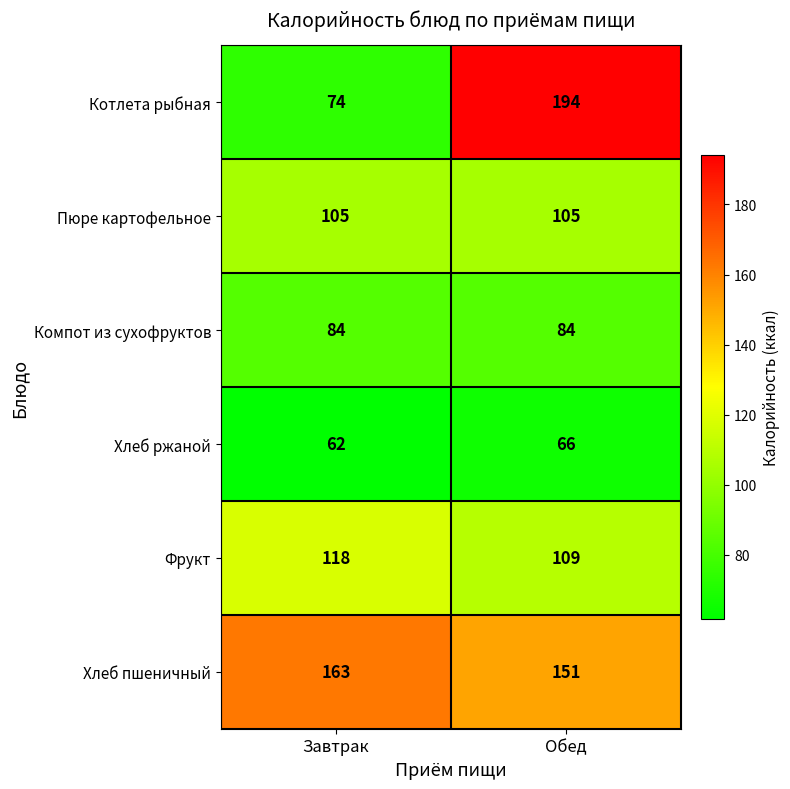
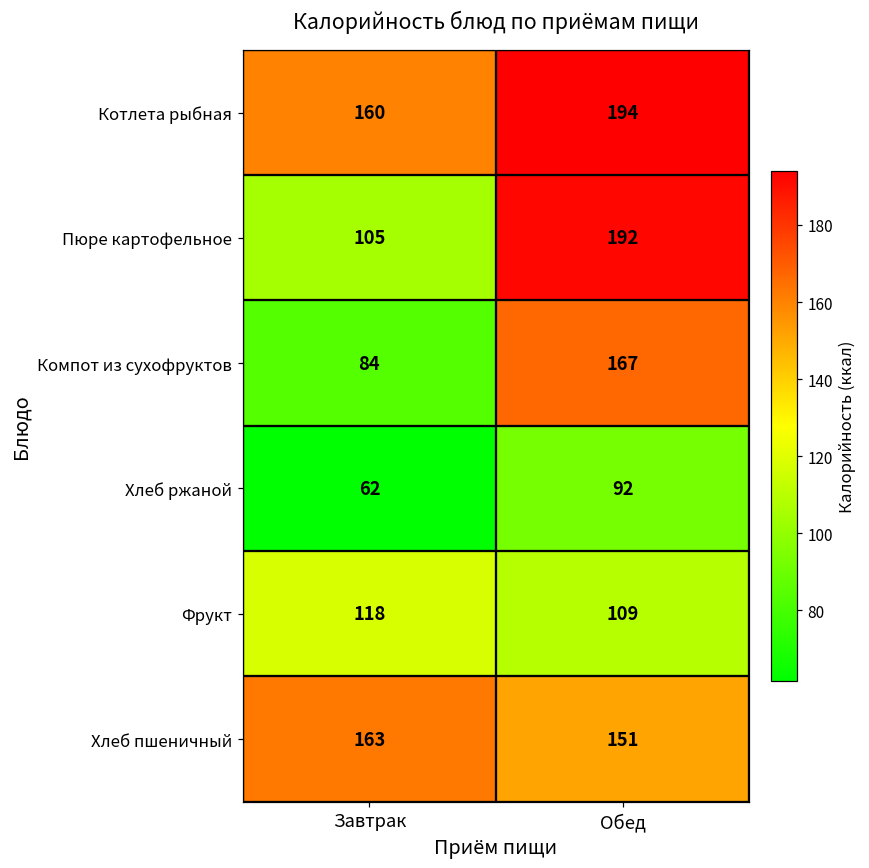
Котлета рыбная, Завтрак: 74 -> 160
Пюре картофельное, Обед: 105 -> 192
Компот из сухофруктов, Обед: 84 -> 167
Хлеб ржаной, Обед: 66 -> 92
